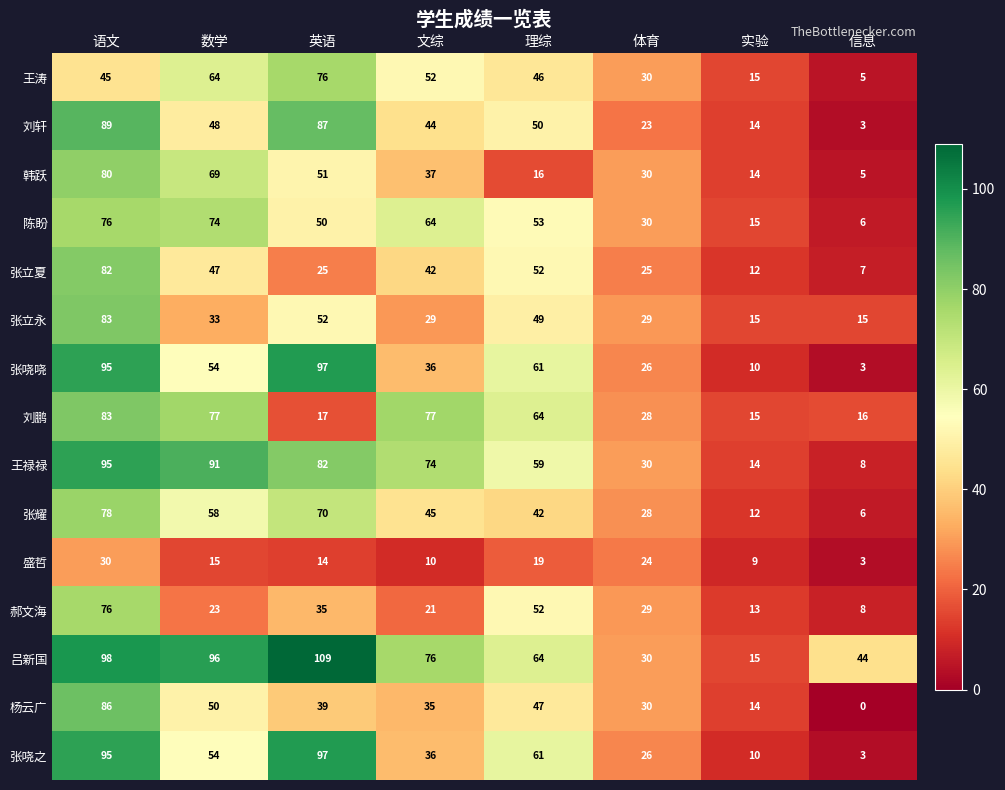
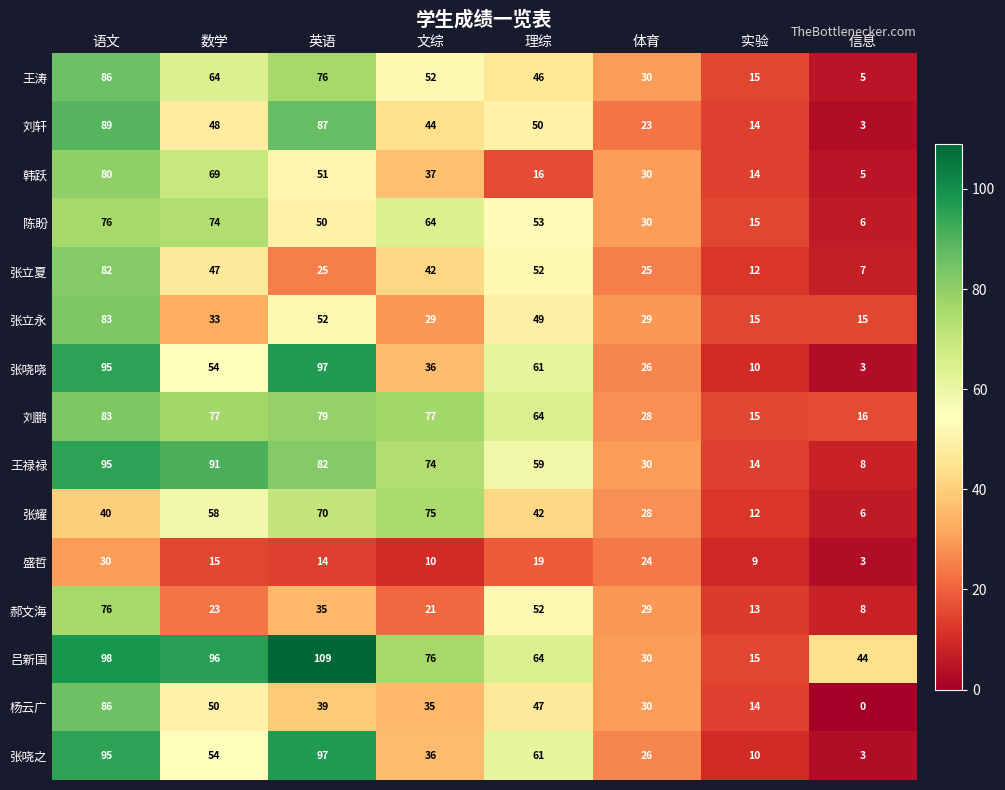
王涛, 语文: 45 -> 86
刘鹏, 英语: 17 -> 79
张耀, 语文: 78 -> 40
张耀, 文综: 45 -> 75
